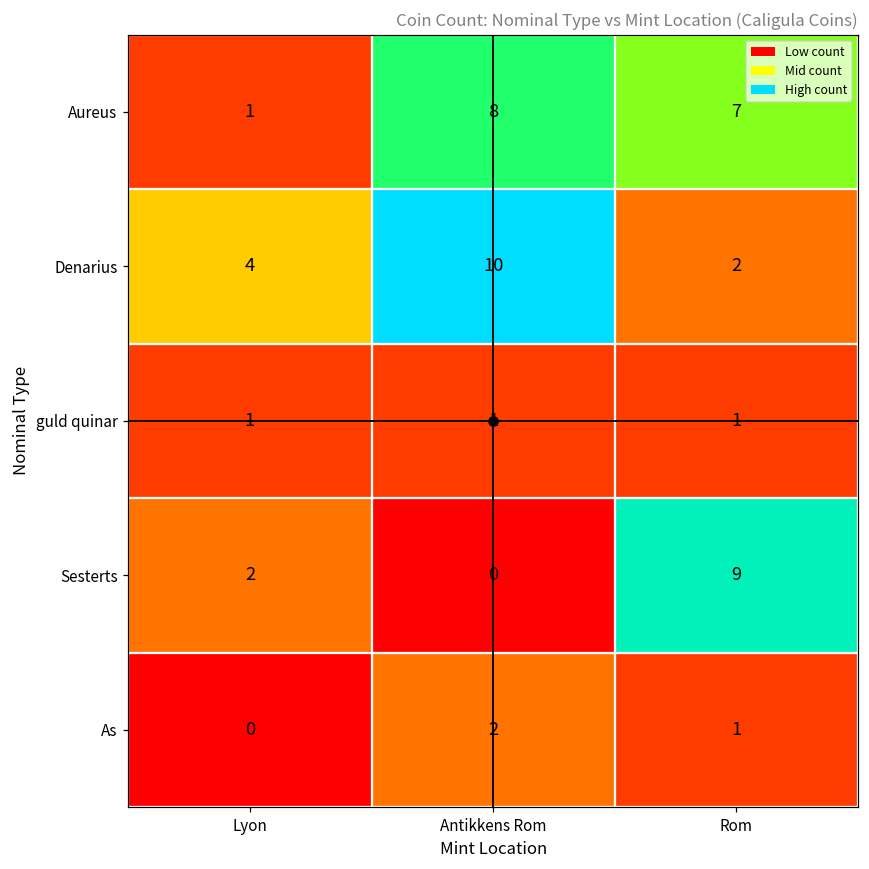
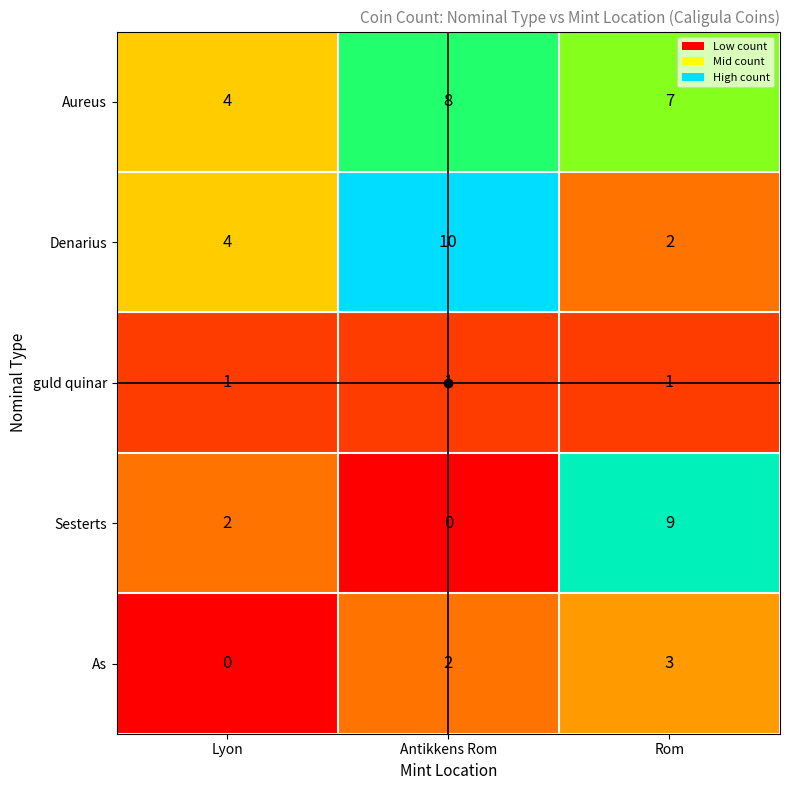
Aureus, Lyon: 1 -> 4
As, Rom: 1 -> 3
